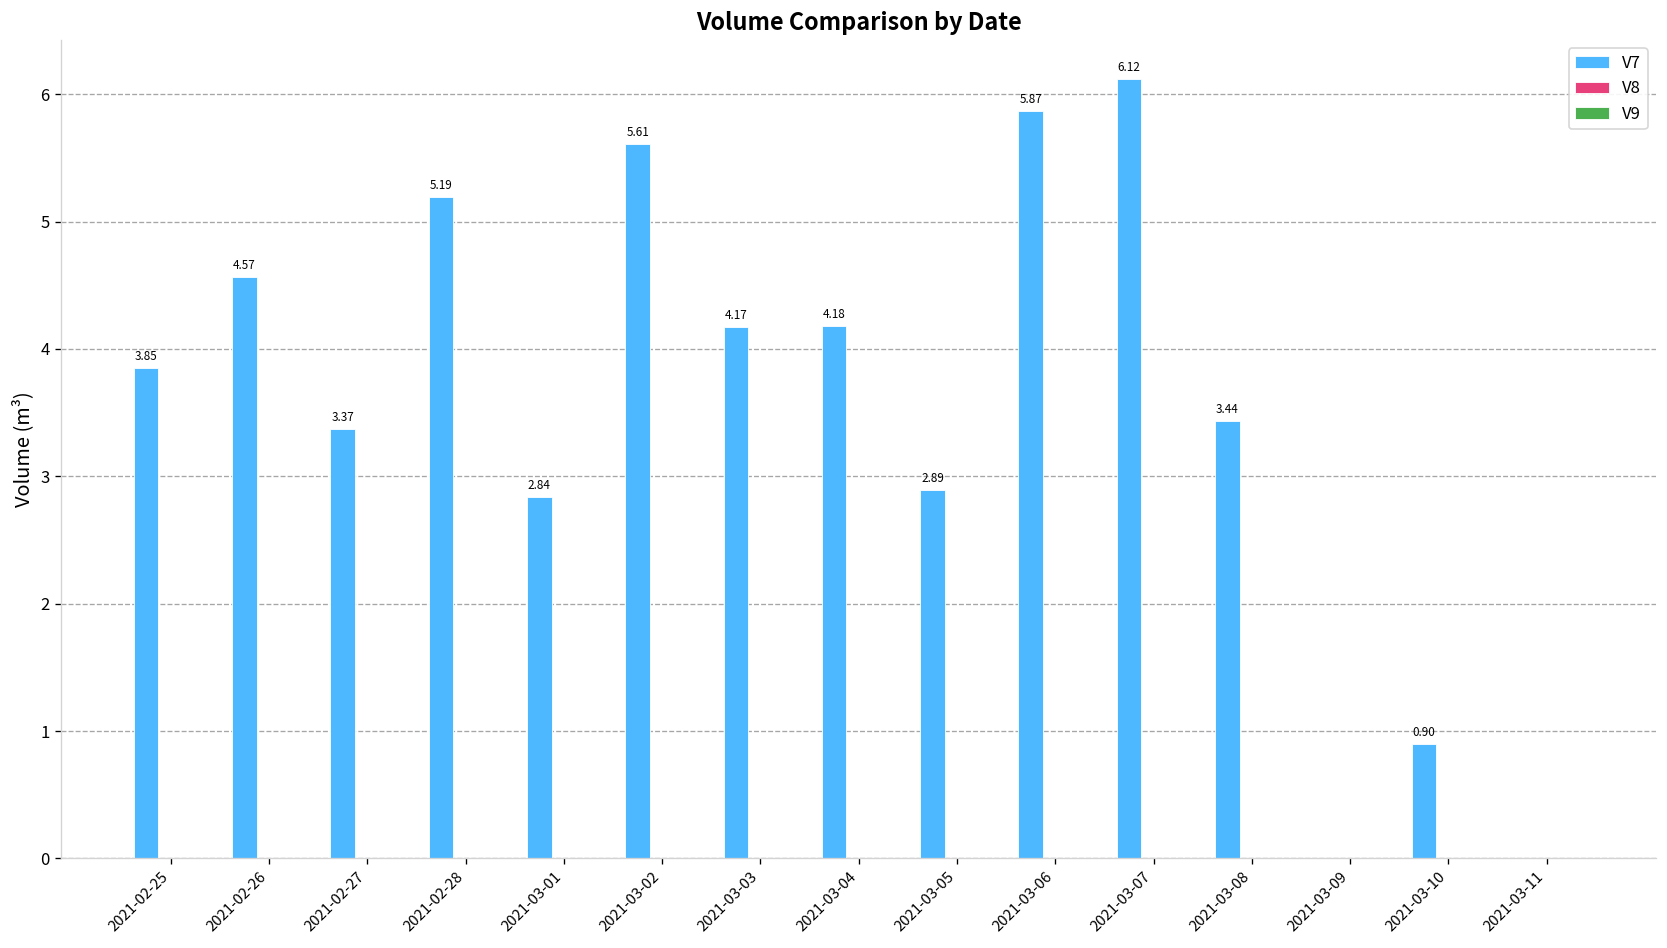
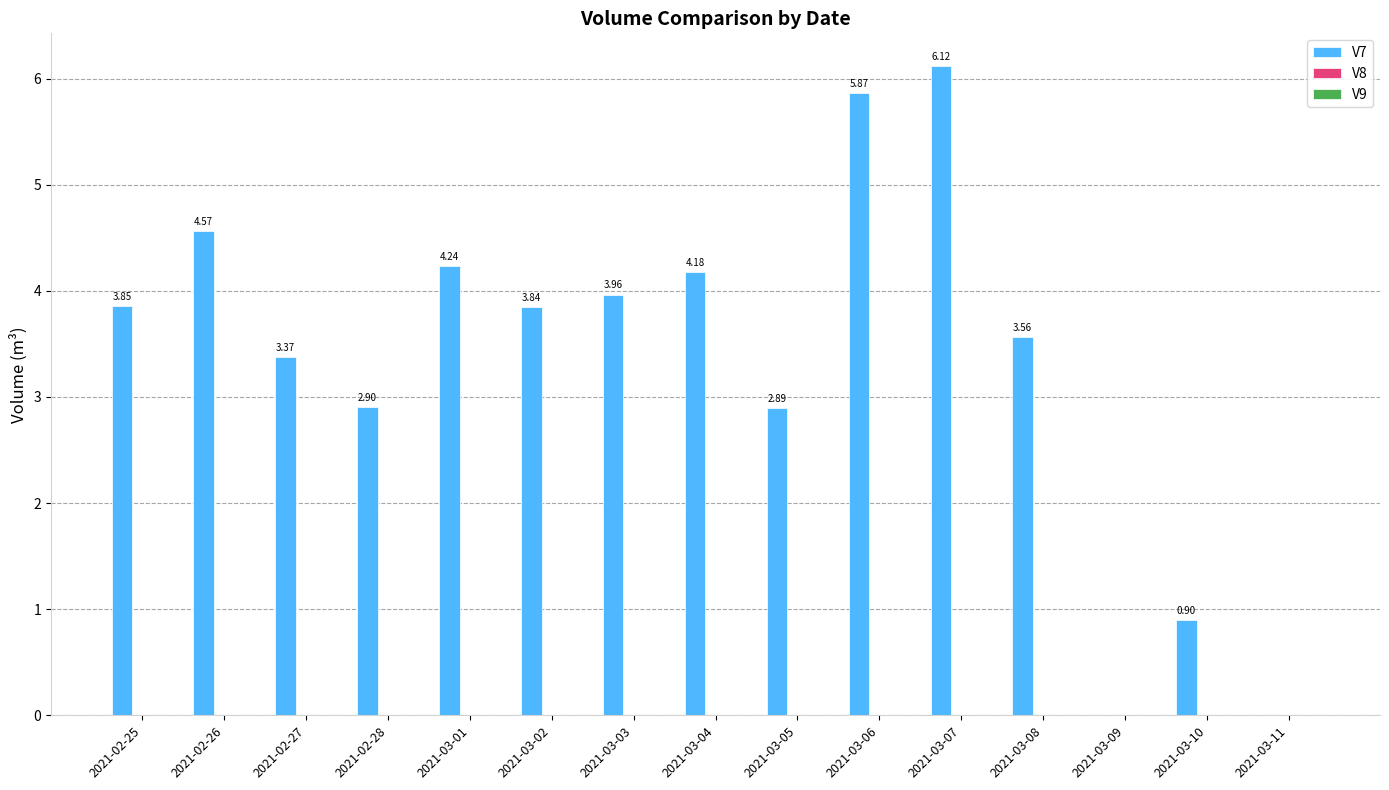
V7, 2021-02-28: 5.19 -> 2.90
V7, 2021-03-01: 2.84 -> 4.24
V7, 2021-03-02: 5.61 -> 3.84
V7, 2021-03-03: 4.17 -> 3.96
V7, 2021-03-08: 3.44 -> 3.56
